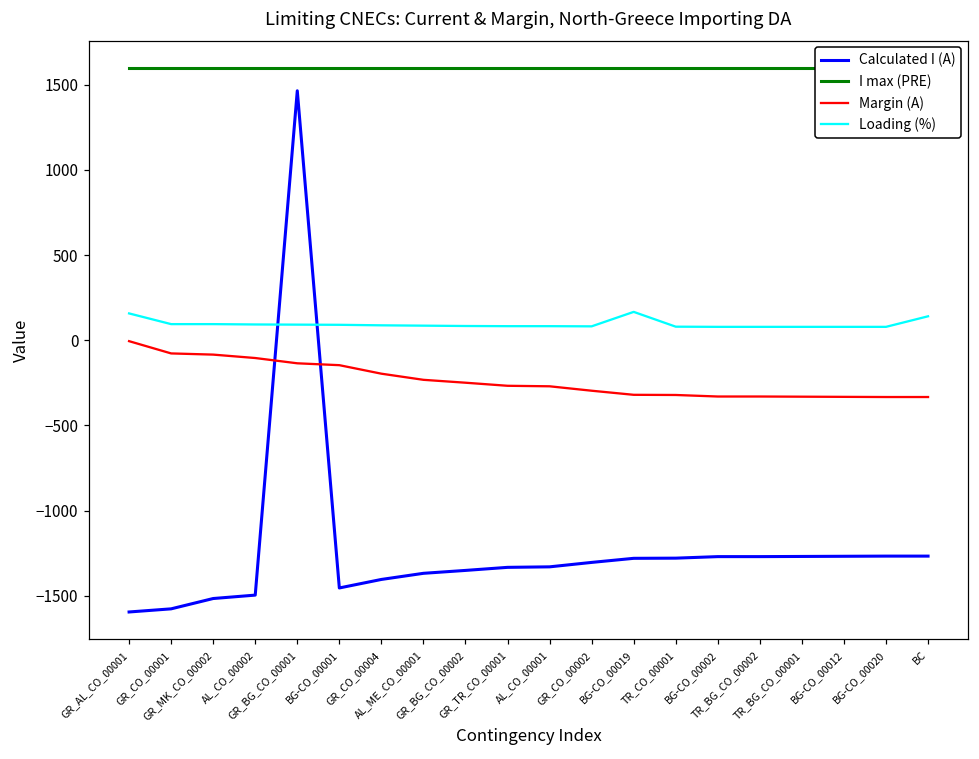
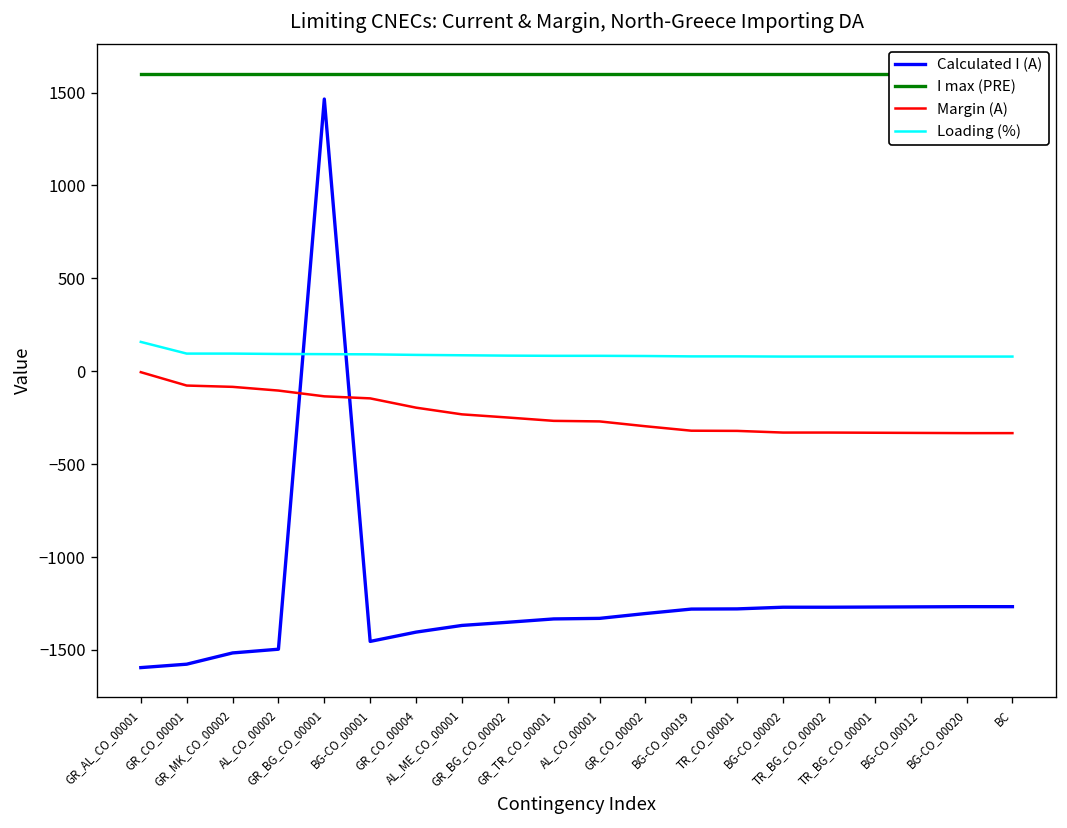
Loading (%), BG-CO_00019: 170 -> 80
Loading (%), BC: 140 -> 80
